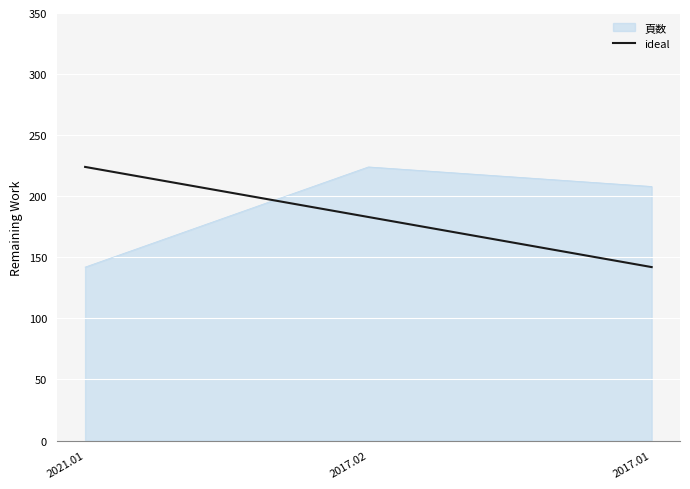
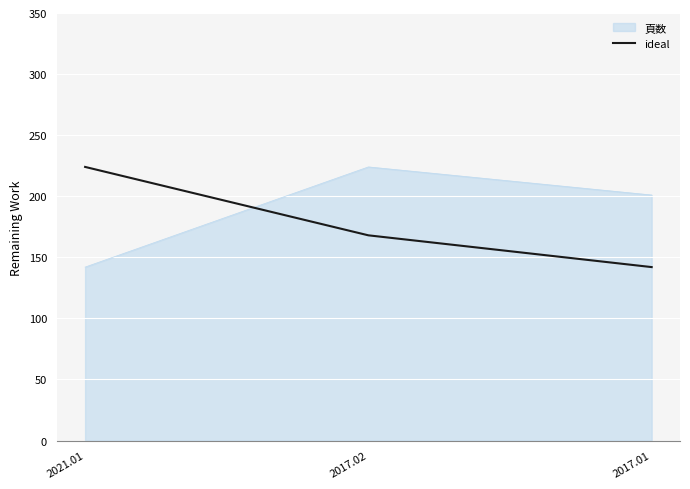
ideal, 2017.02: 183 -> 168
頁数, 2017.01: 208 -> 201
